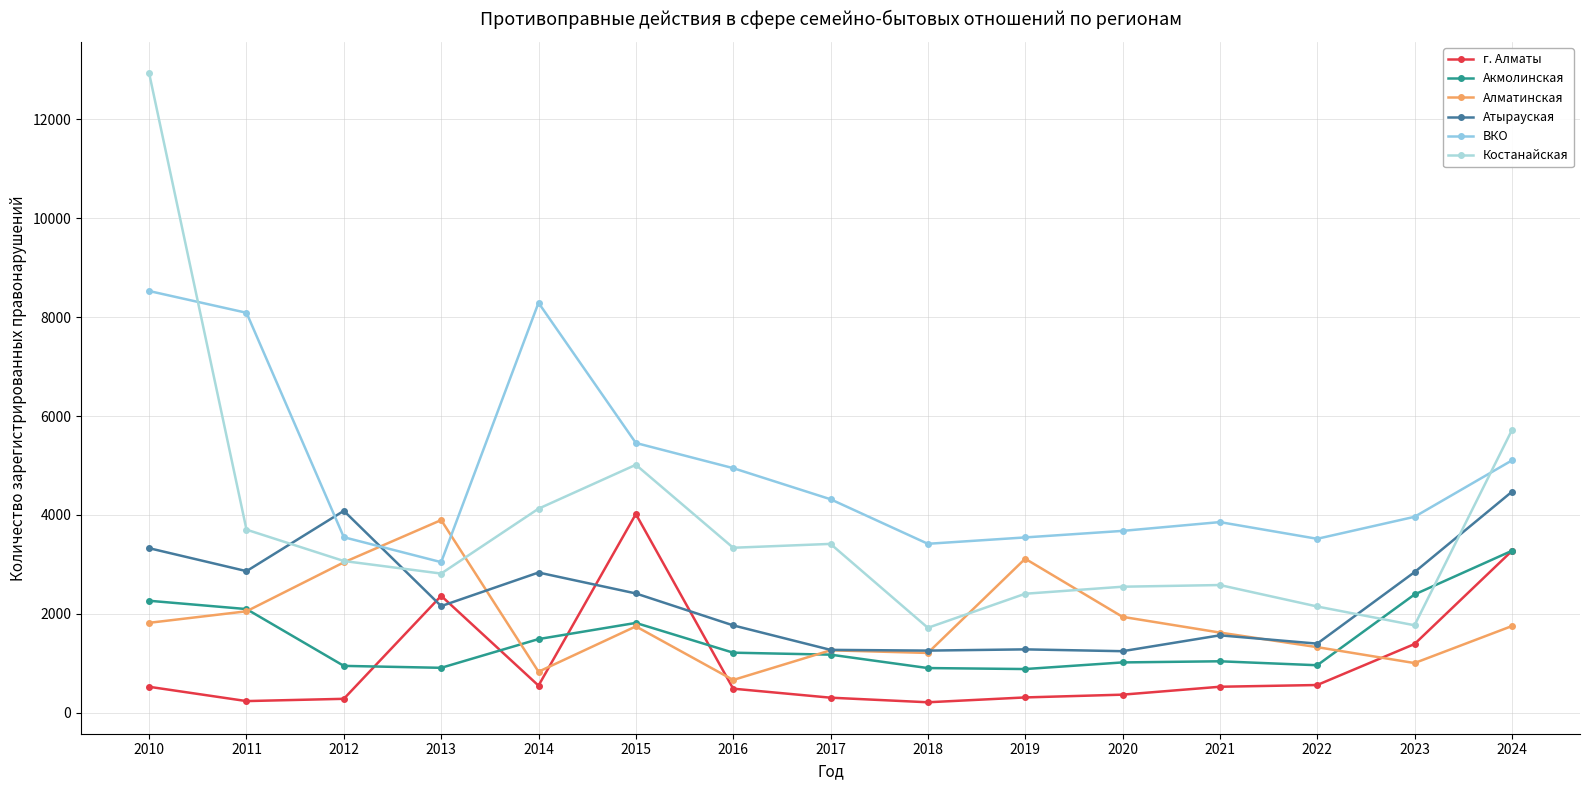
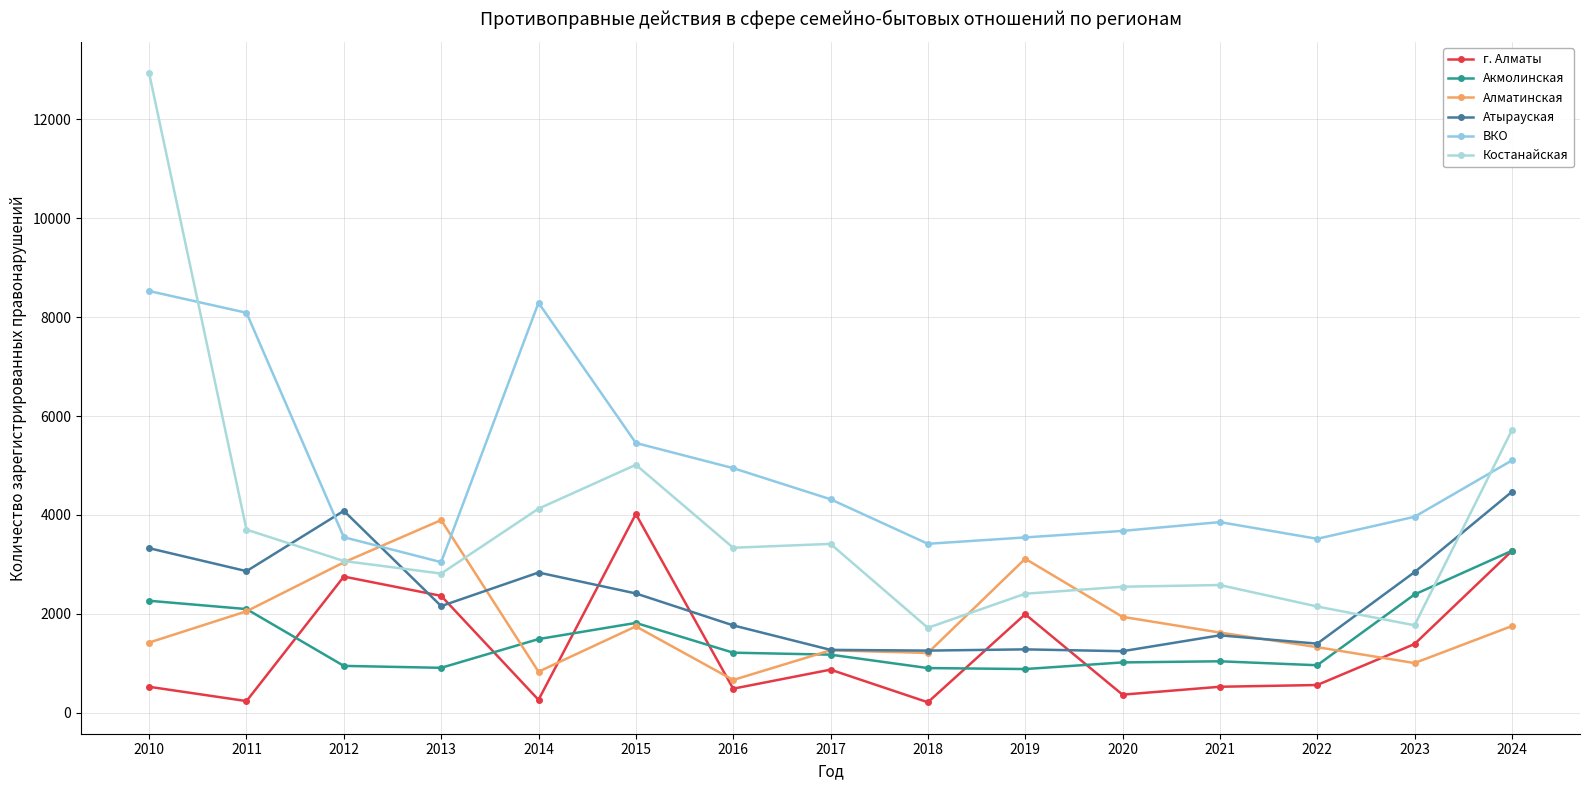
Алматинская, 2010: 1800 -> 1400
г. Алматы, 2012: 300 -> 2800
г. Алматы, 2014: 500 -> 300
г. Алматы, 2017: 300 -> 900
г. Алматы, 2019: 300 -> 2000
